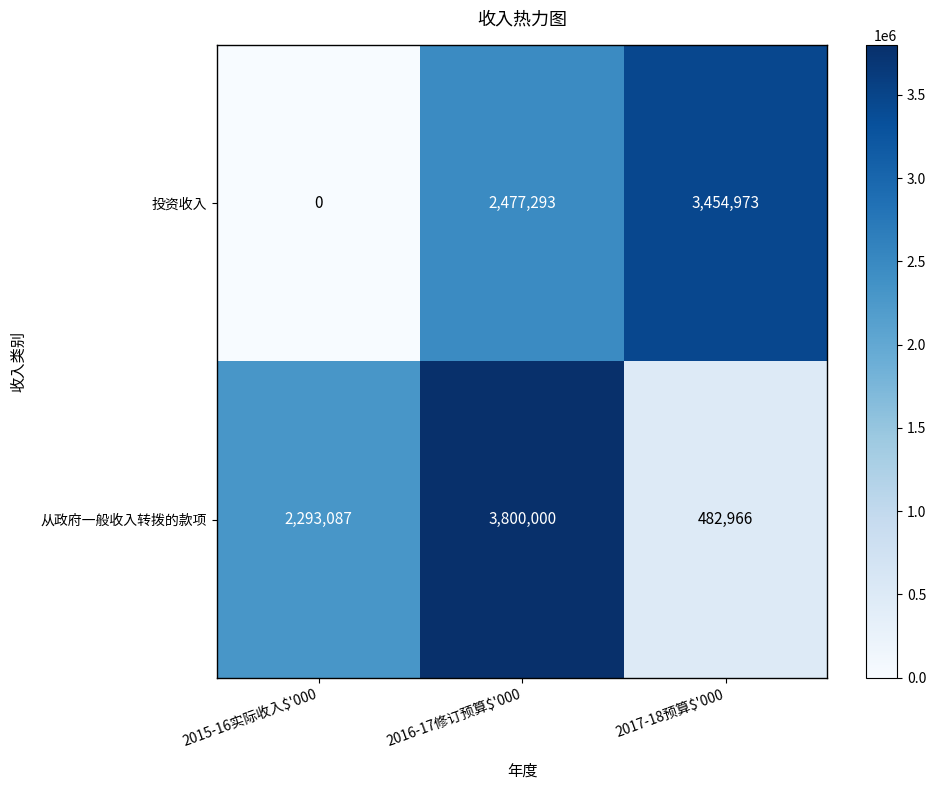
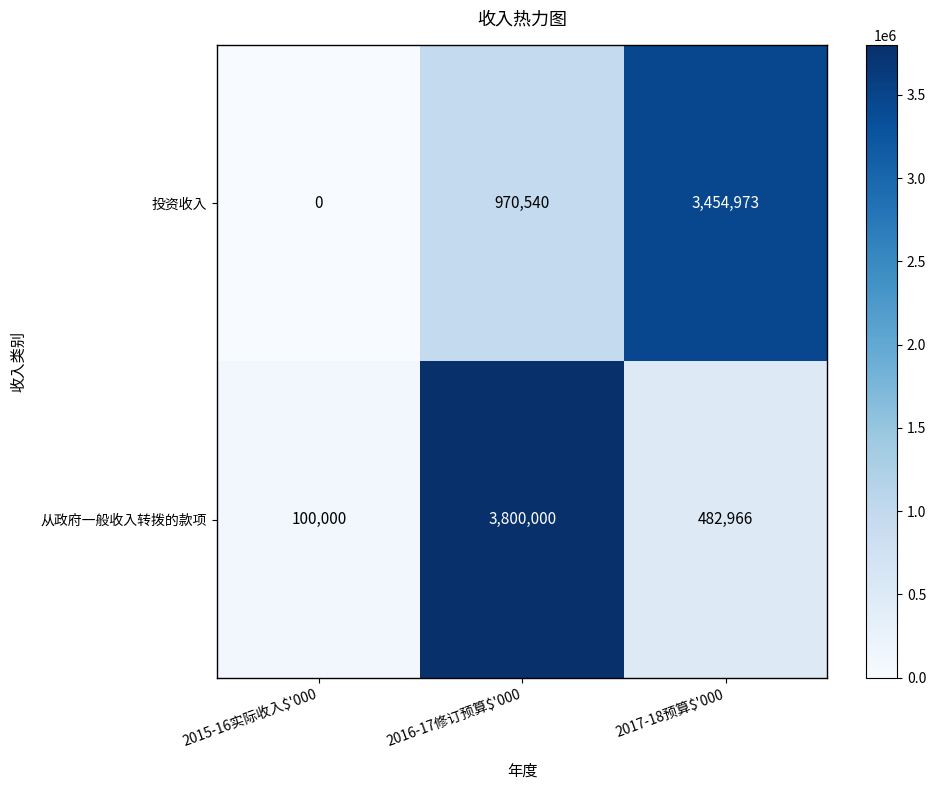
投资收入, 2016-17修订预算$'000: 2,477,293 -> 970,540
从政府一般收入转拨的款项, 2015-16实际收入$'000: 2,293,087 -> 100,000
